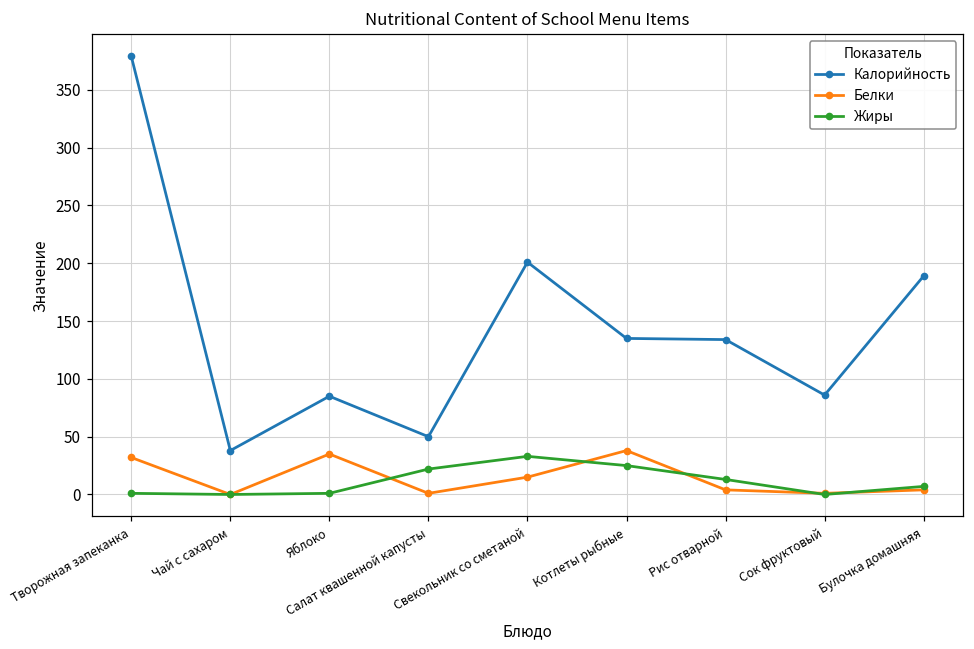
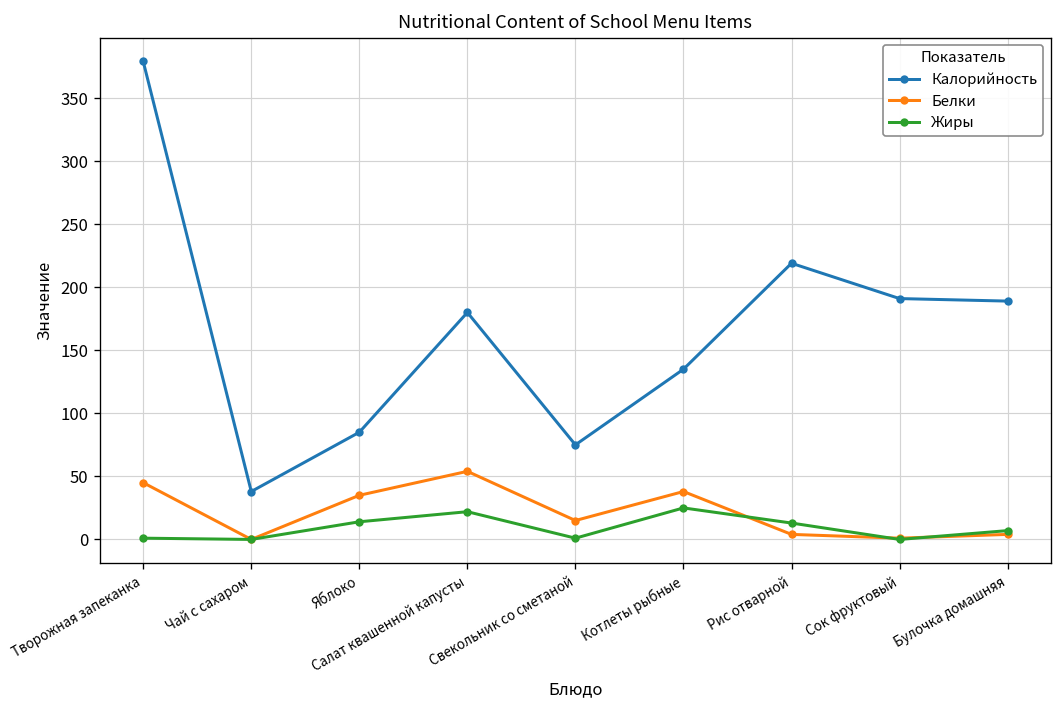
Белки, Творожная запеканка: 32 -> 45
Жиры, Яблоко: 1 -> 14
Калорийность, Салат квашенной капусты: 50 -> 180
Белки, Салат квашенной капусты: 1 -> 54
Калорийность, Свекольник со сметаной: 201 -> 75
Жиры, Свекольник со сметаной: 33 -> 1
Калорийность, Рис отварной: 134 -> 219
Калорийность, Сок фруктовый: 86 -> 191
